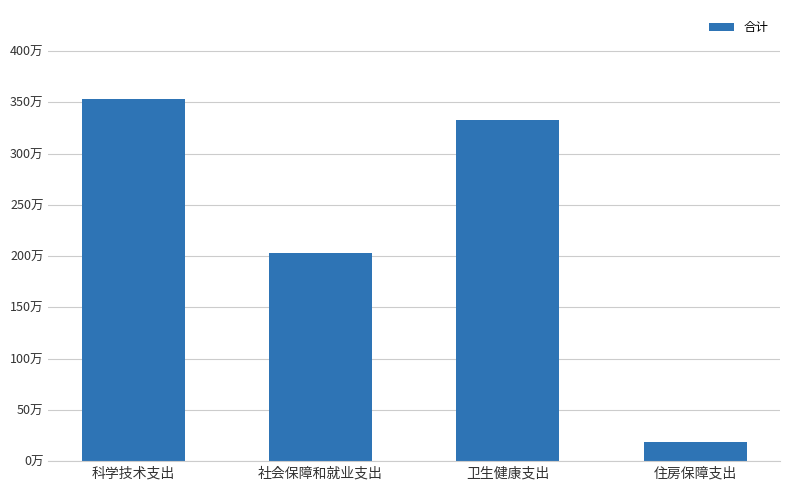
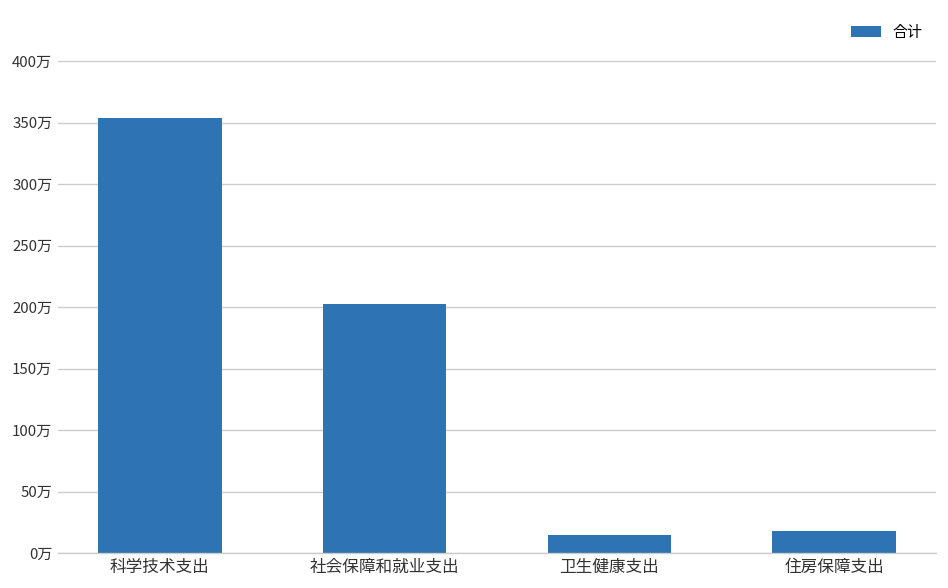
卫生健康支出: 333万 -> 15万
